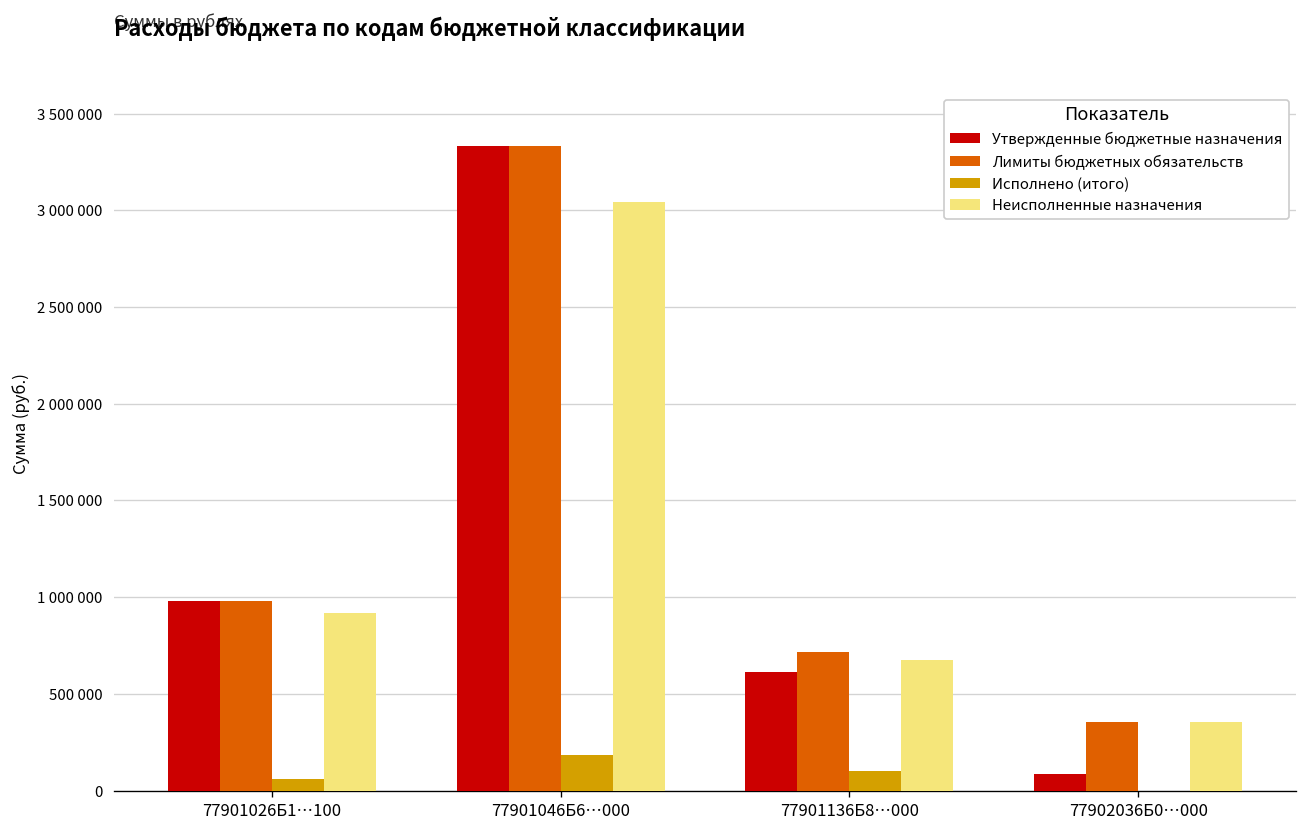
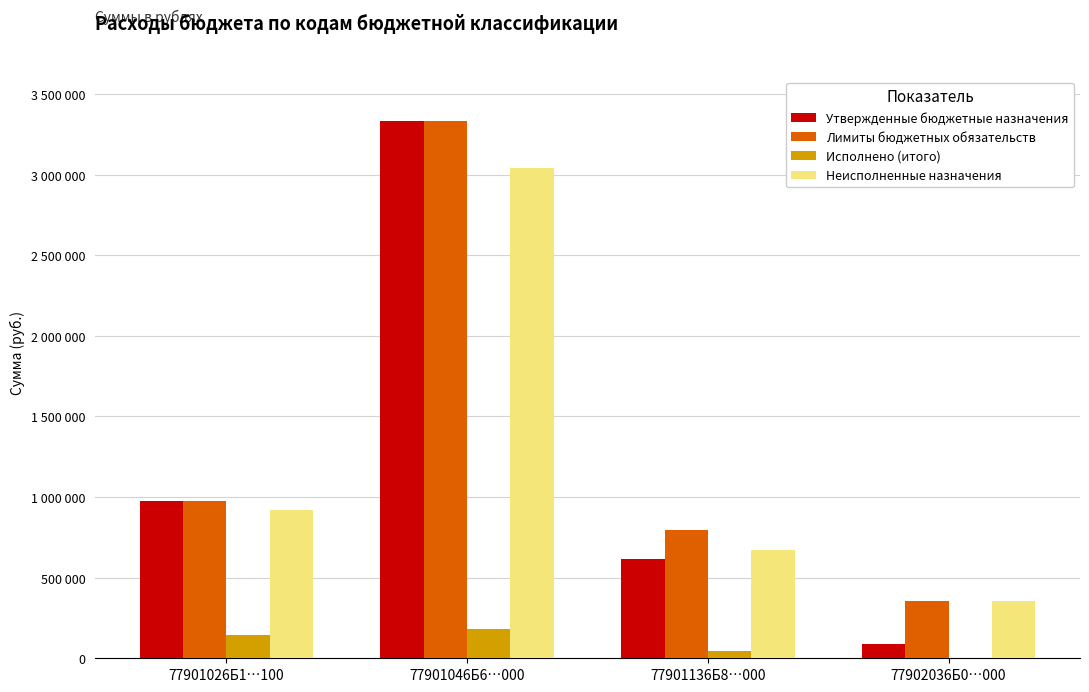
Исполнено (итого), 77901026Б1…100: 60000 -> 150000
Лимиты бюджетных обязательств, 77901136Б8…000: 720000 -> 800000
Исполнено (итого), 77901136Б8…000: 100000 -> 40000
